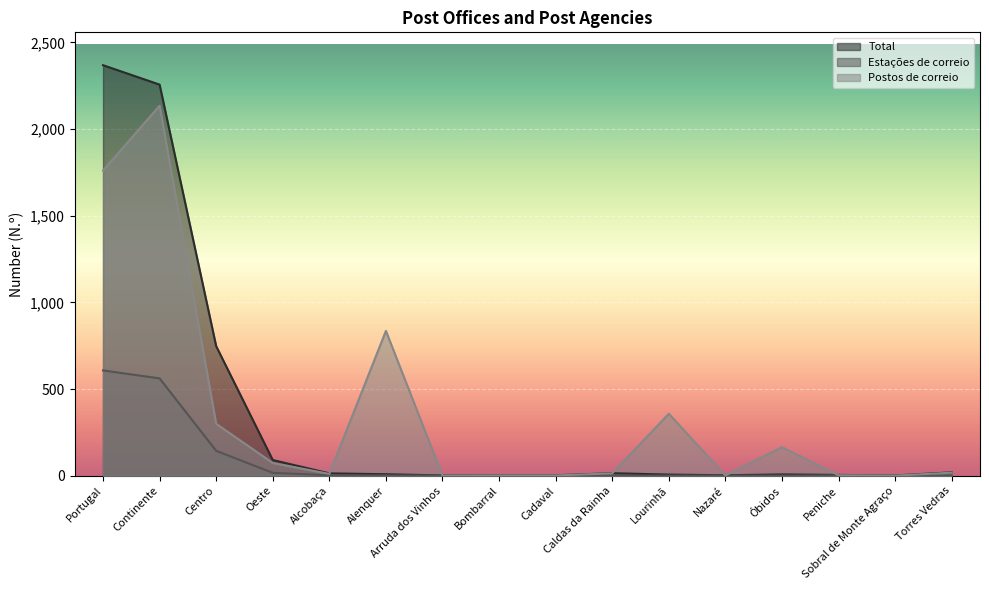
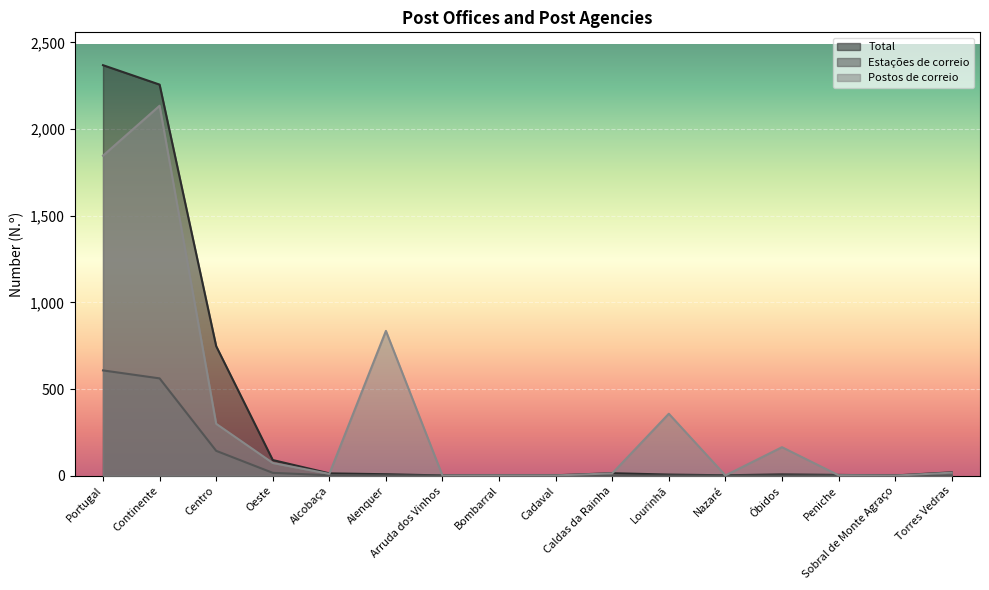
Postos de correio, Portugal: 1,760 -> 1,850
